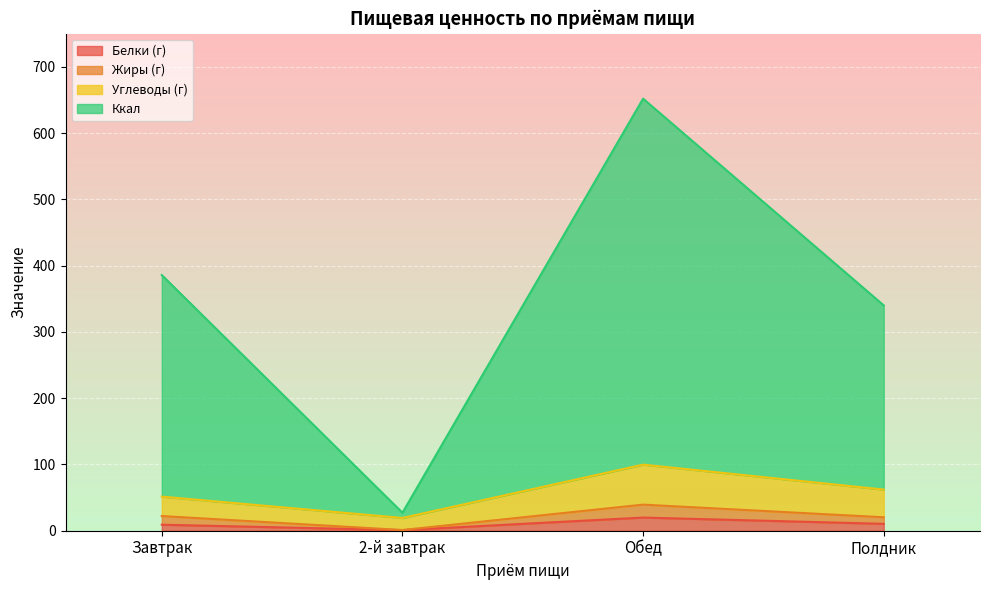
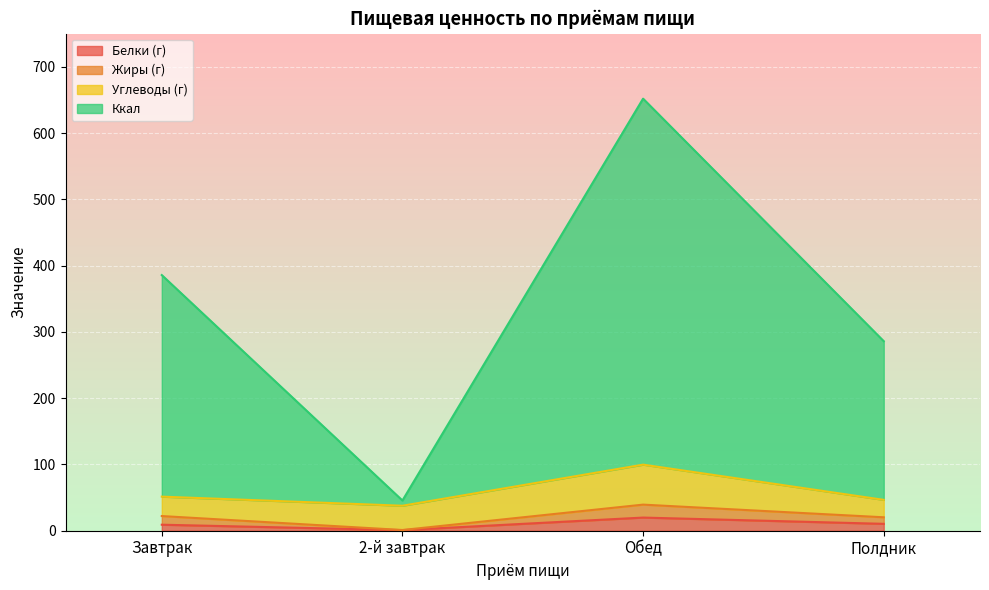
Углеводы (г), 2-й завтрак: 20 -> 40
Углеводы (г), Полдник: 40 -> 30
Ккал, Полдник: 280 -> 240
